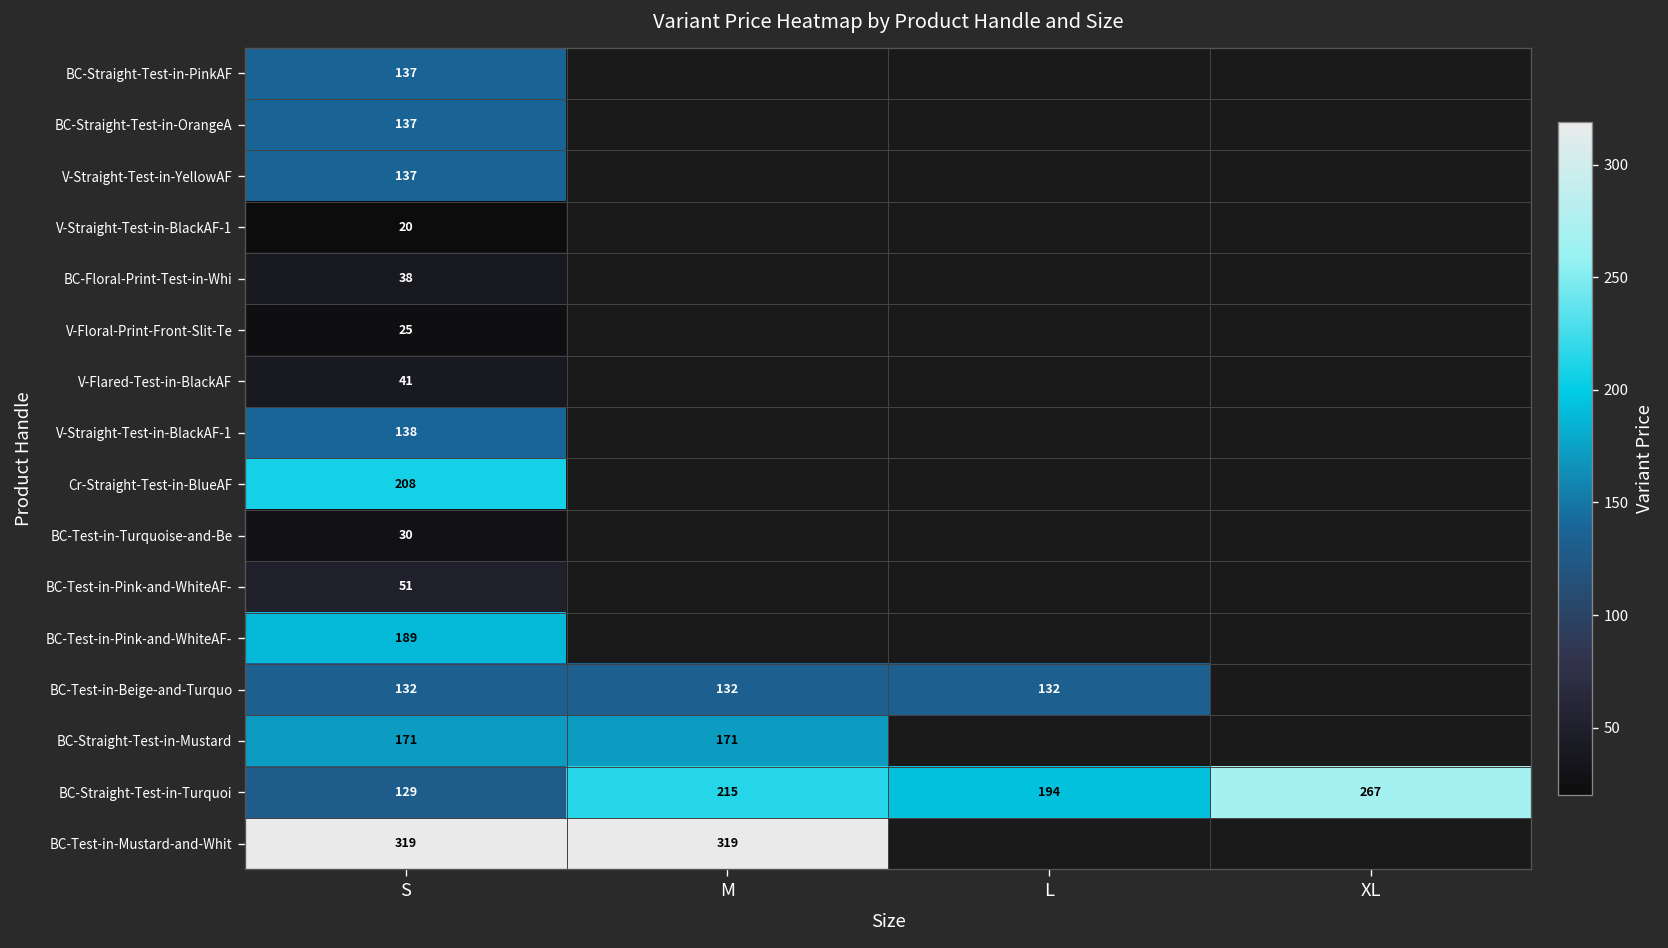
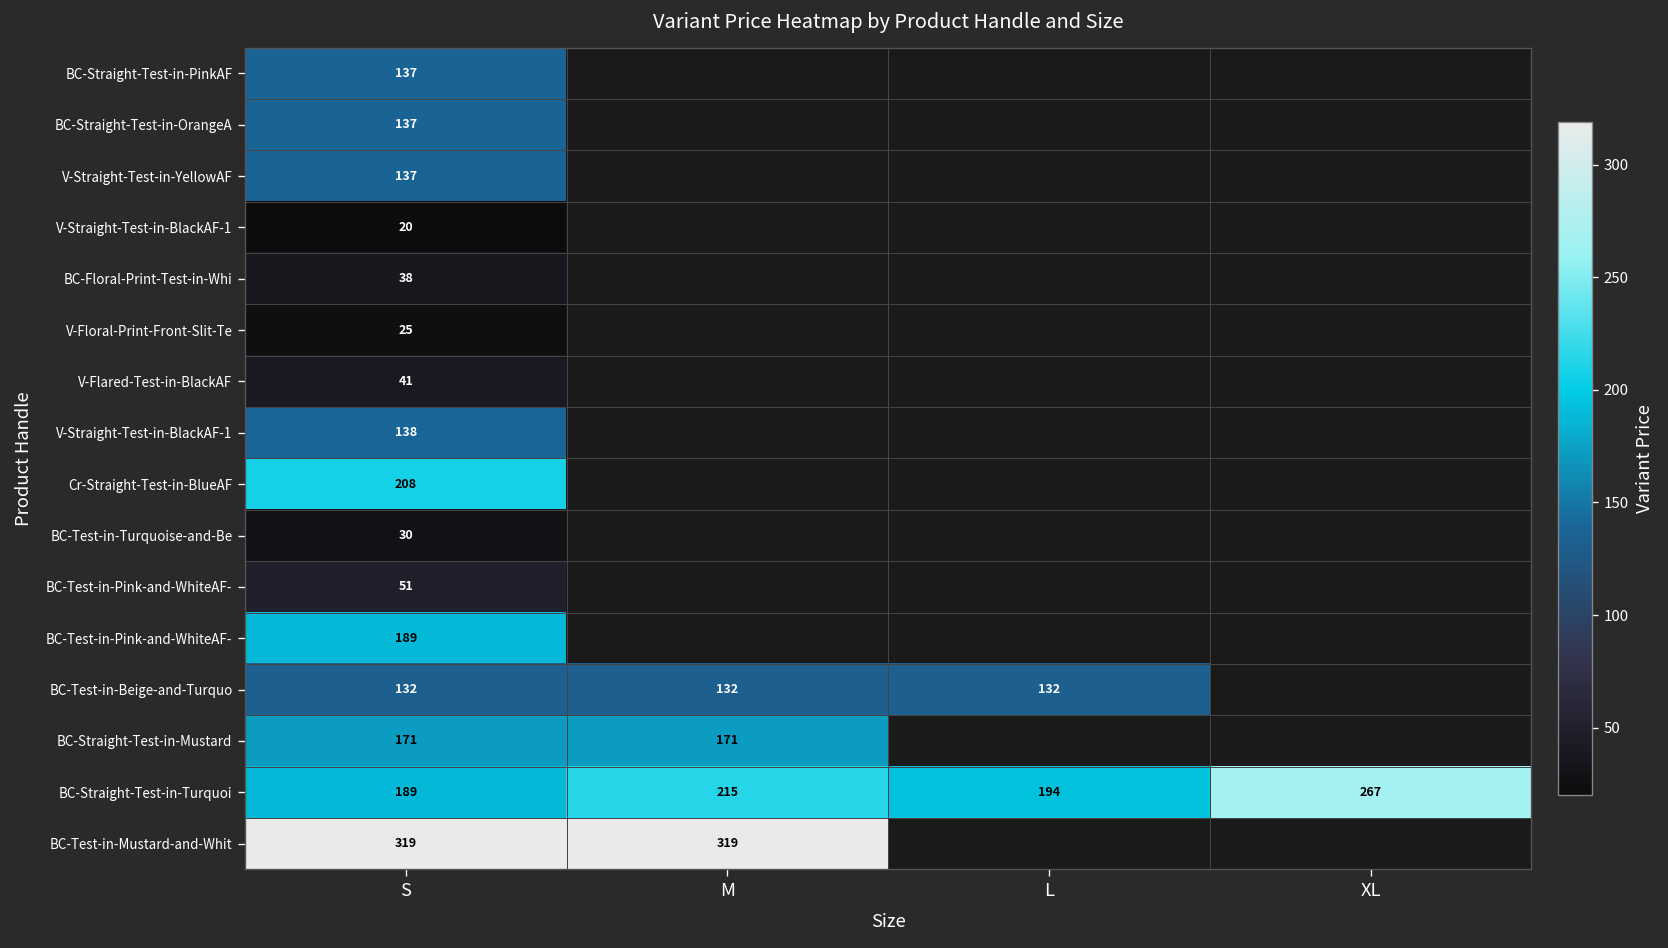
BC-Straight-Test-in-Turquoi, S: 129 -> 189
